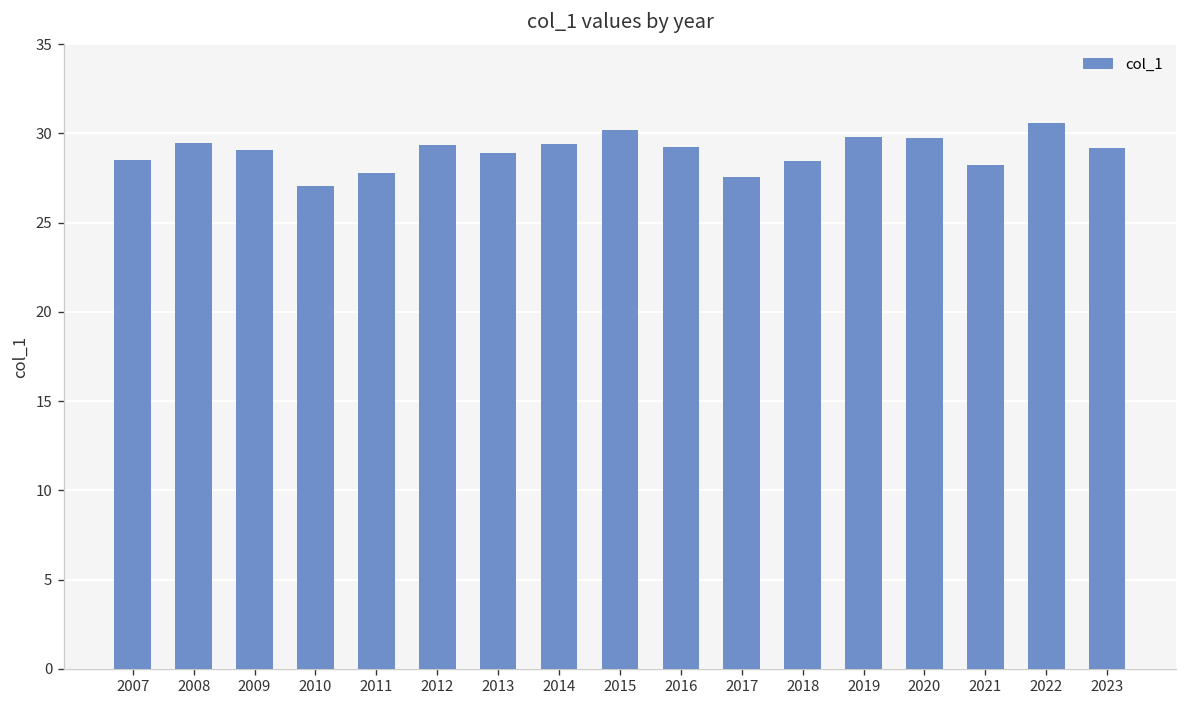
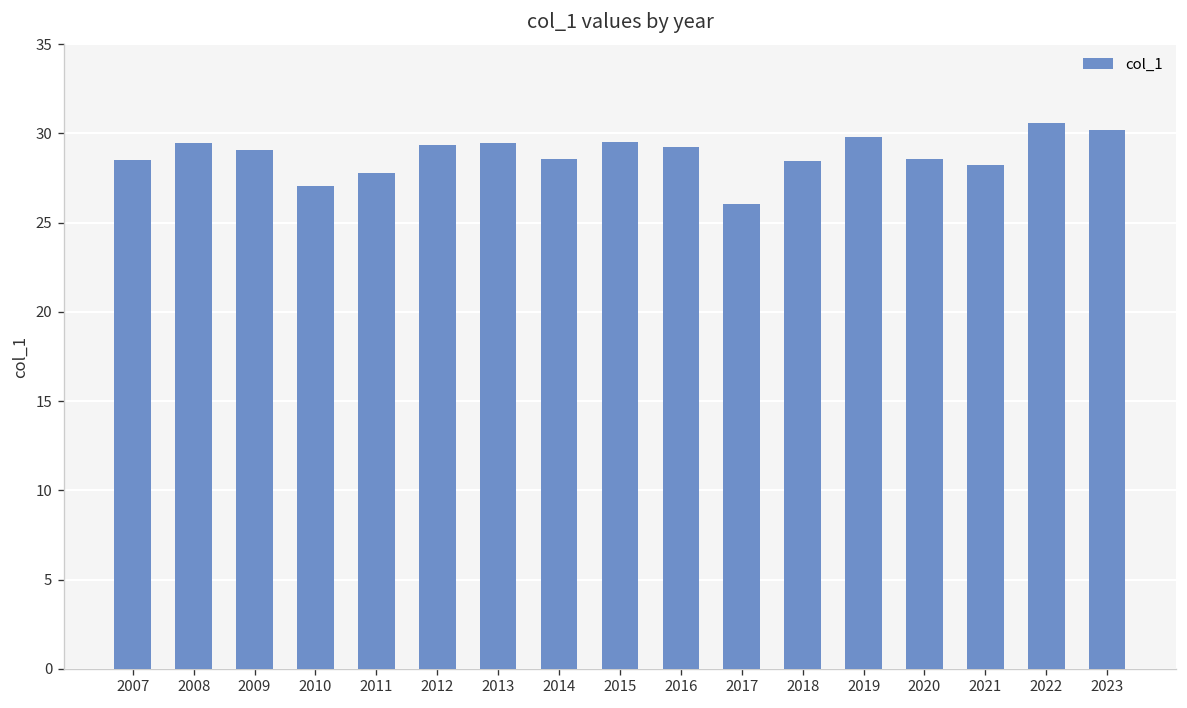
2013: 28.9 -> 29.4
2014: 29.4 -> 28.6
2015: 30.2 -> 29.5
2017: 27.6 -> 26.0
2020: 29.8 -> 28.6
2023: 29.2 -> 30.2
